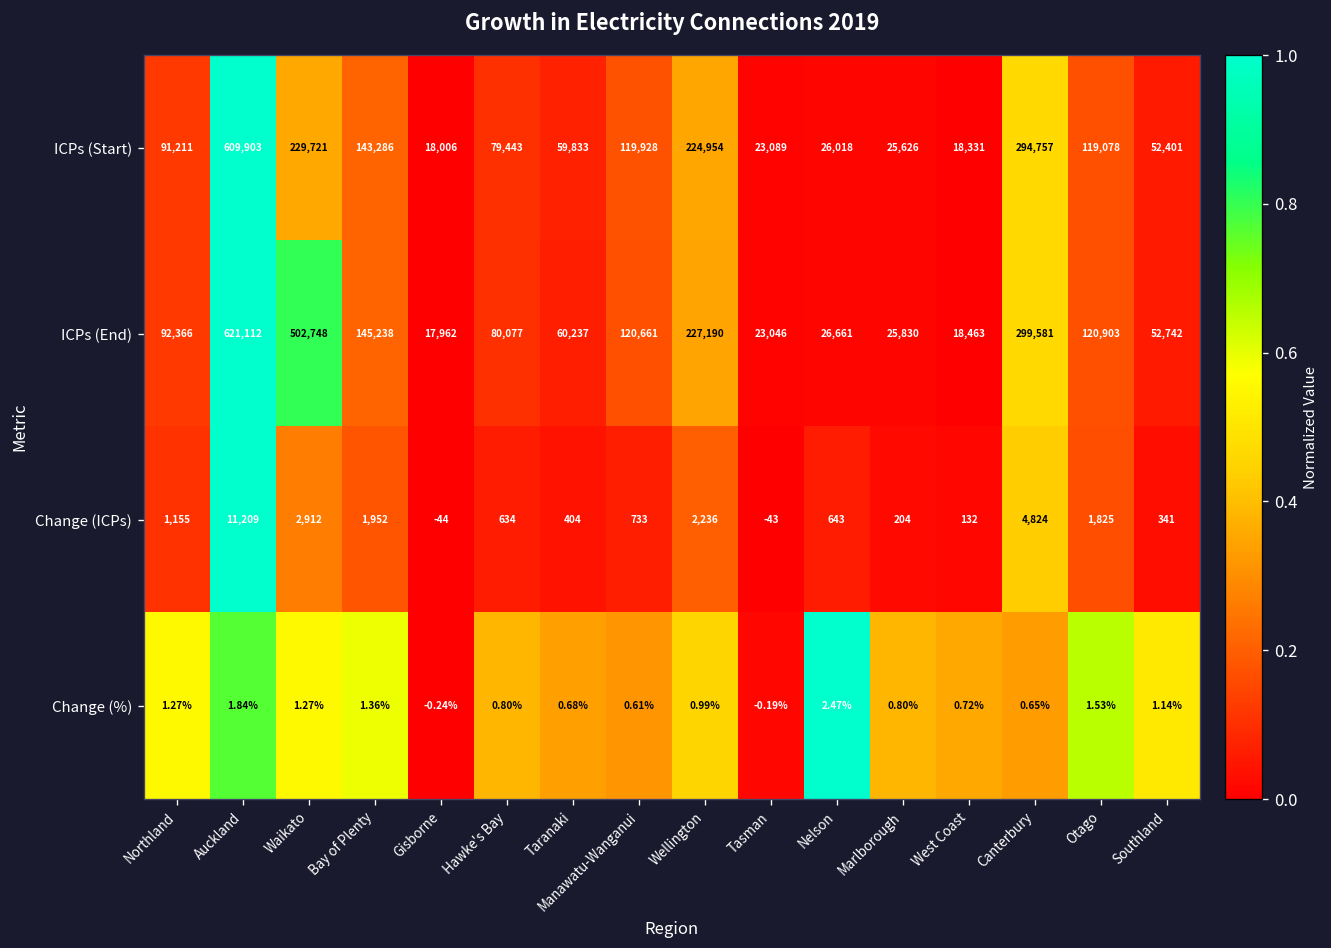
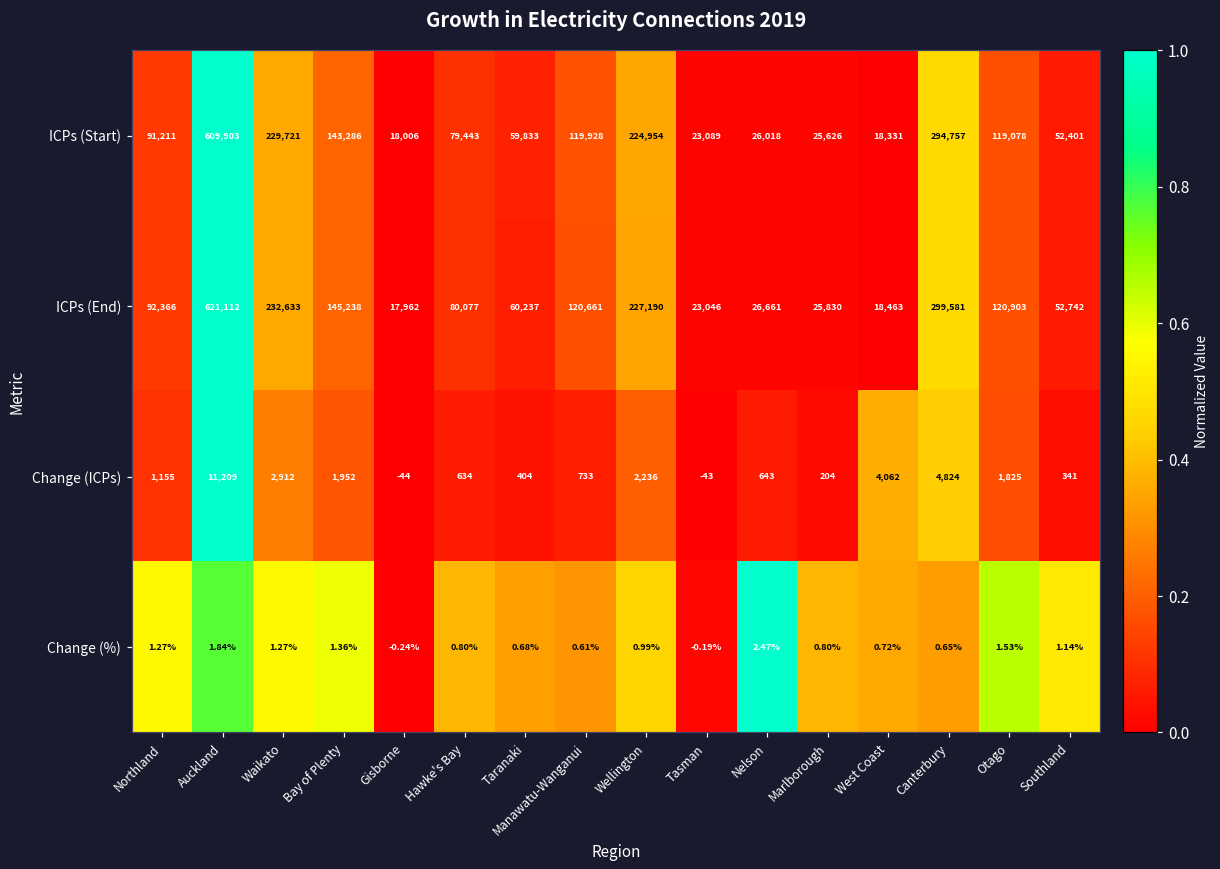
ICPs (End), Waikato: 502,748 -> 232,633
Change (ICPs), West Coast: 132 -> 4,062
